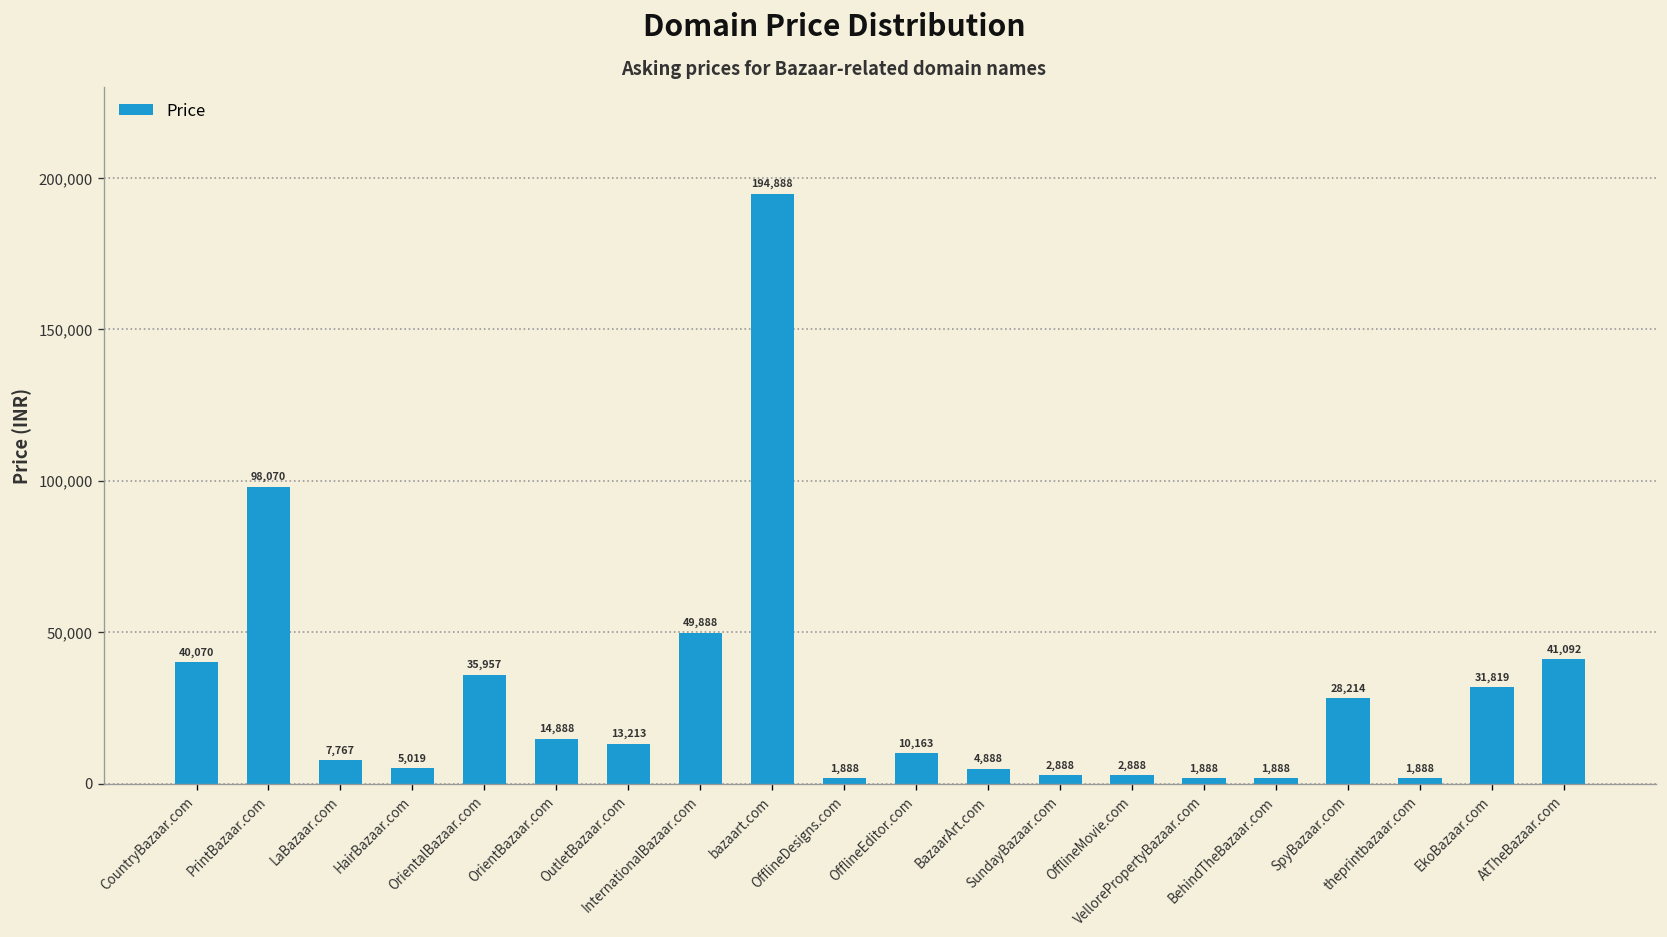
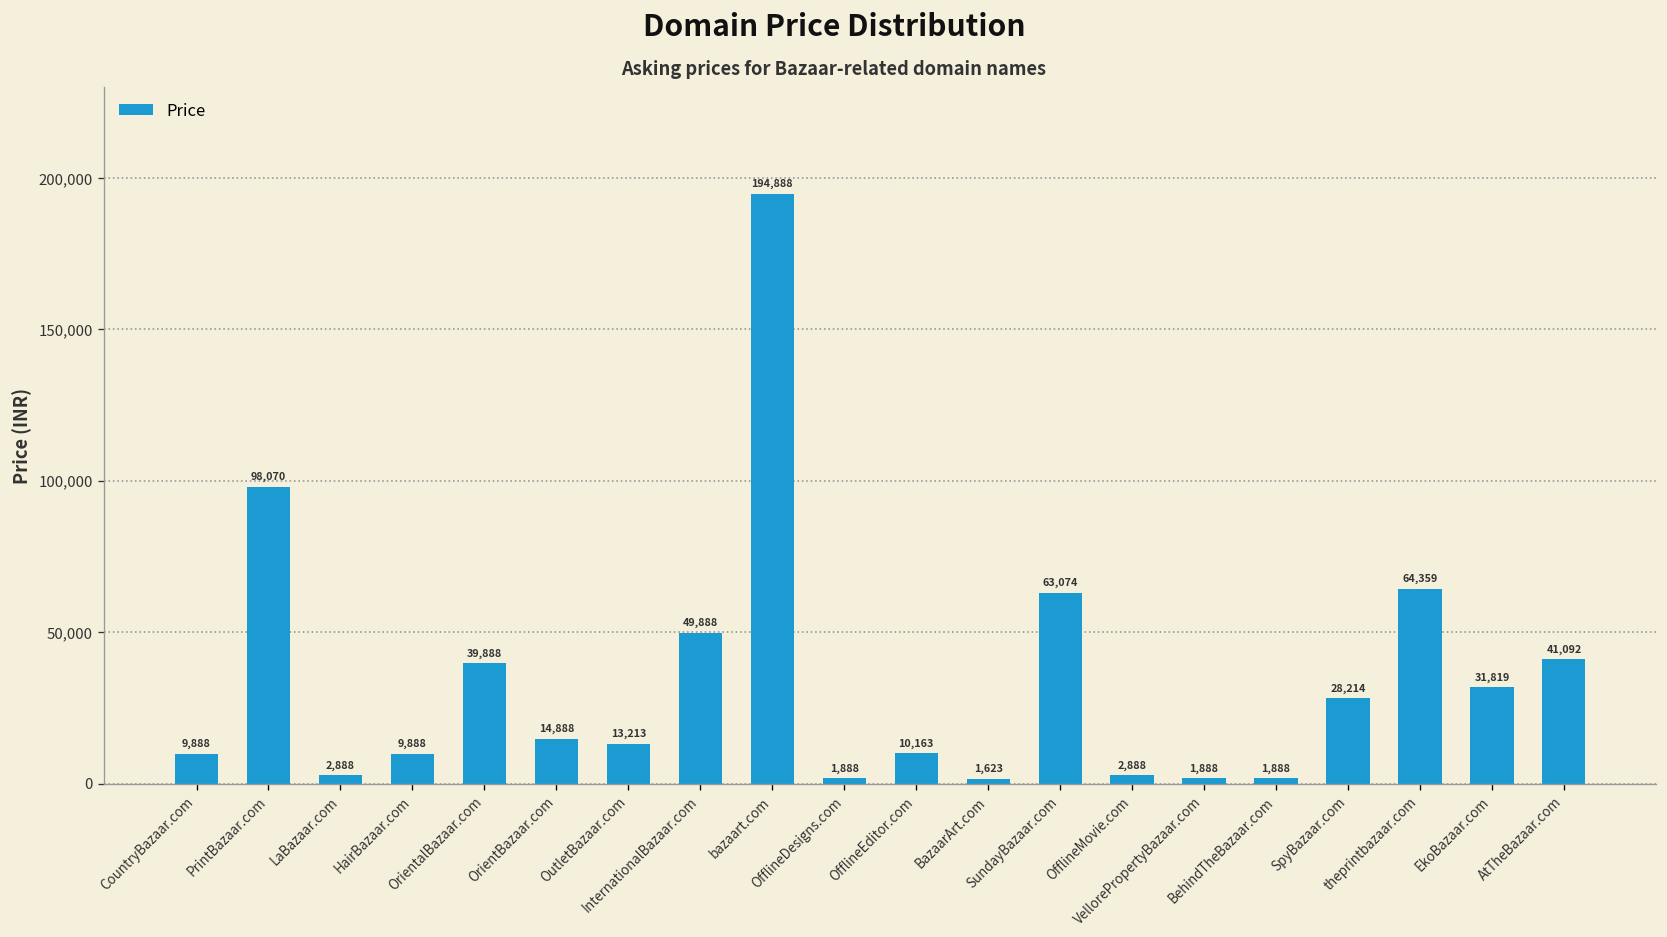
CountryBazaar.com: 40,070 -> 9,888
LaBazaar.com: 7,767 -> 2,888
HairBazaar.com: 5,019 -> 9,888
OrientalBazaar.com: 35,957 -> 39,888
BazaarArt.com: 4,888 -> 1,623
SundayBazaar.com: 2,888 -> 63,074
theprintbazaar.com: 1,888 -> 64,359
